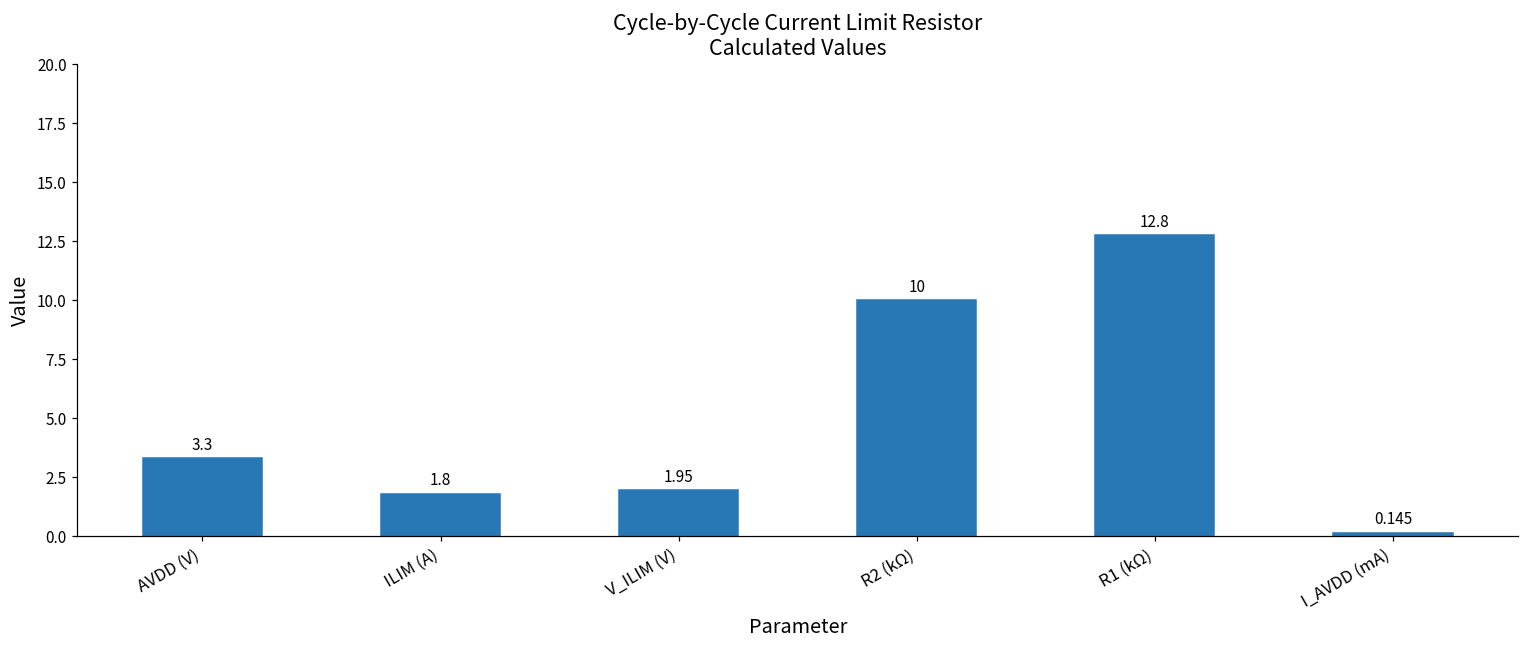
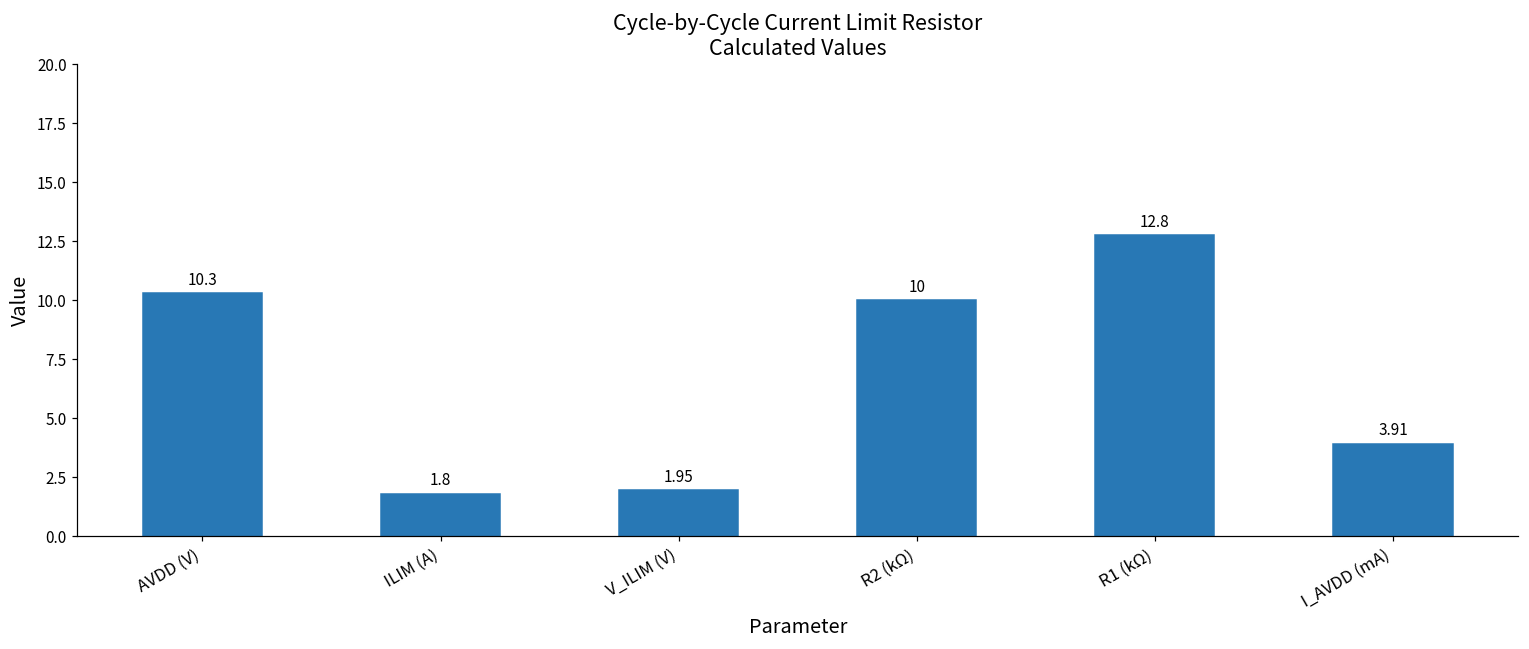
AVDD (V): 3.3 -> 10.3
I_AVDD (mA): 0.145 -> 3.91
